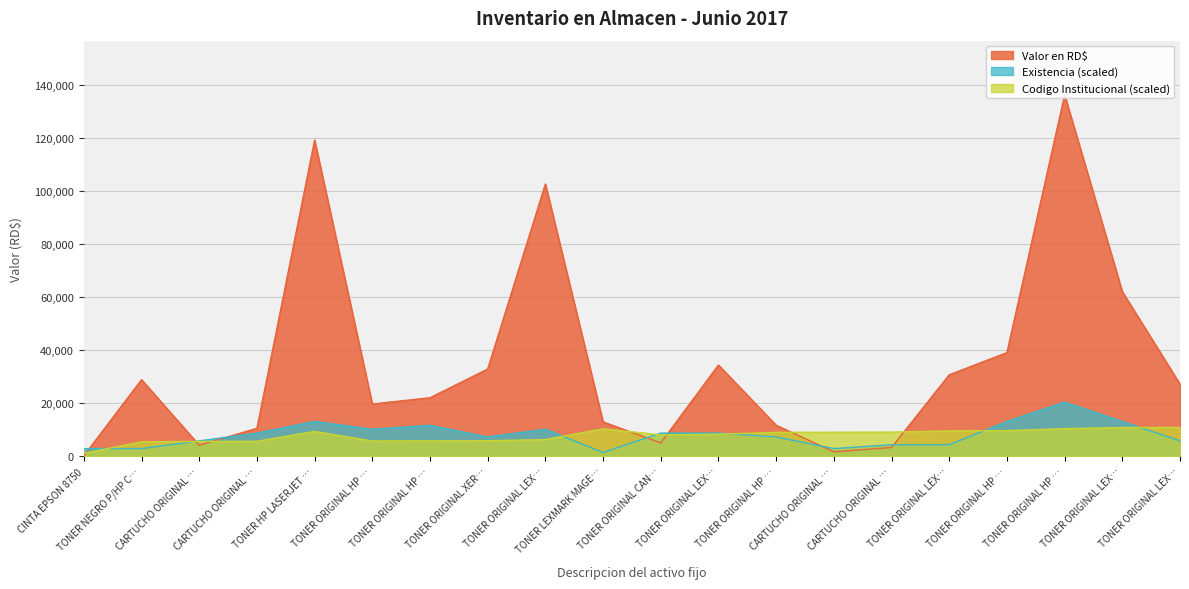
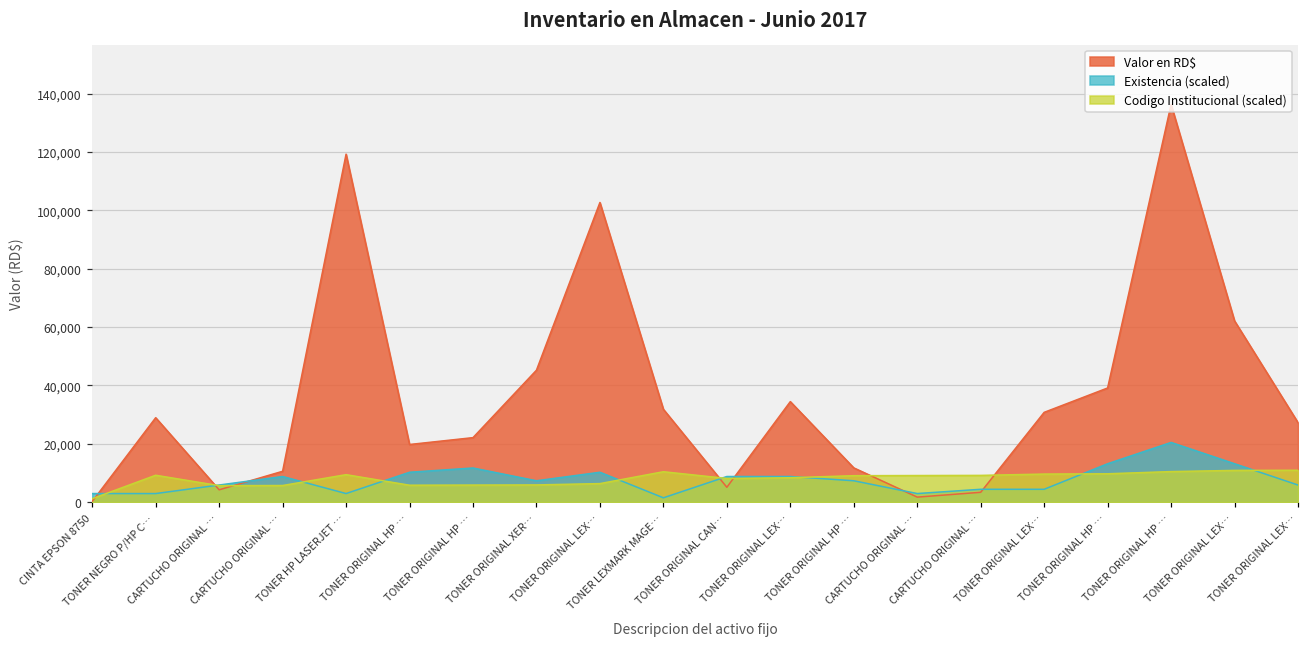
Codigo Institucional (scaled), TONER NEGRO P/HP C…: 5,000 -> 9,000
Existencia (scaled), TONER HP LASERJET …: 13,000 -> 3,000
Valor en RD$, TONER ORIGINAL XER…: 33,000 -> 45,000
Valor en RD$, TONER LEXMARK MAGE…: 13,000 -> 32,000
